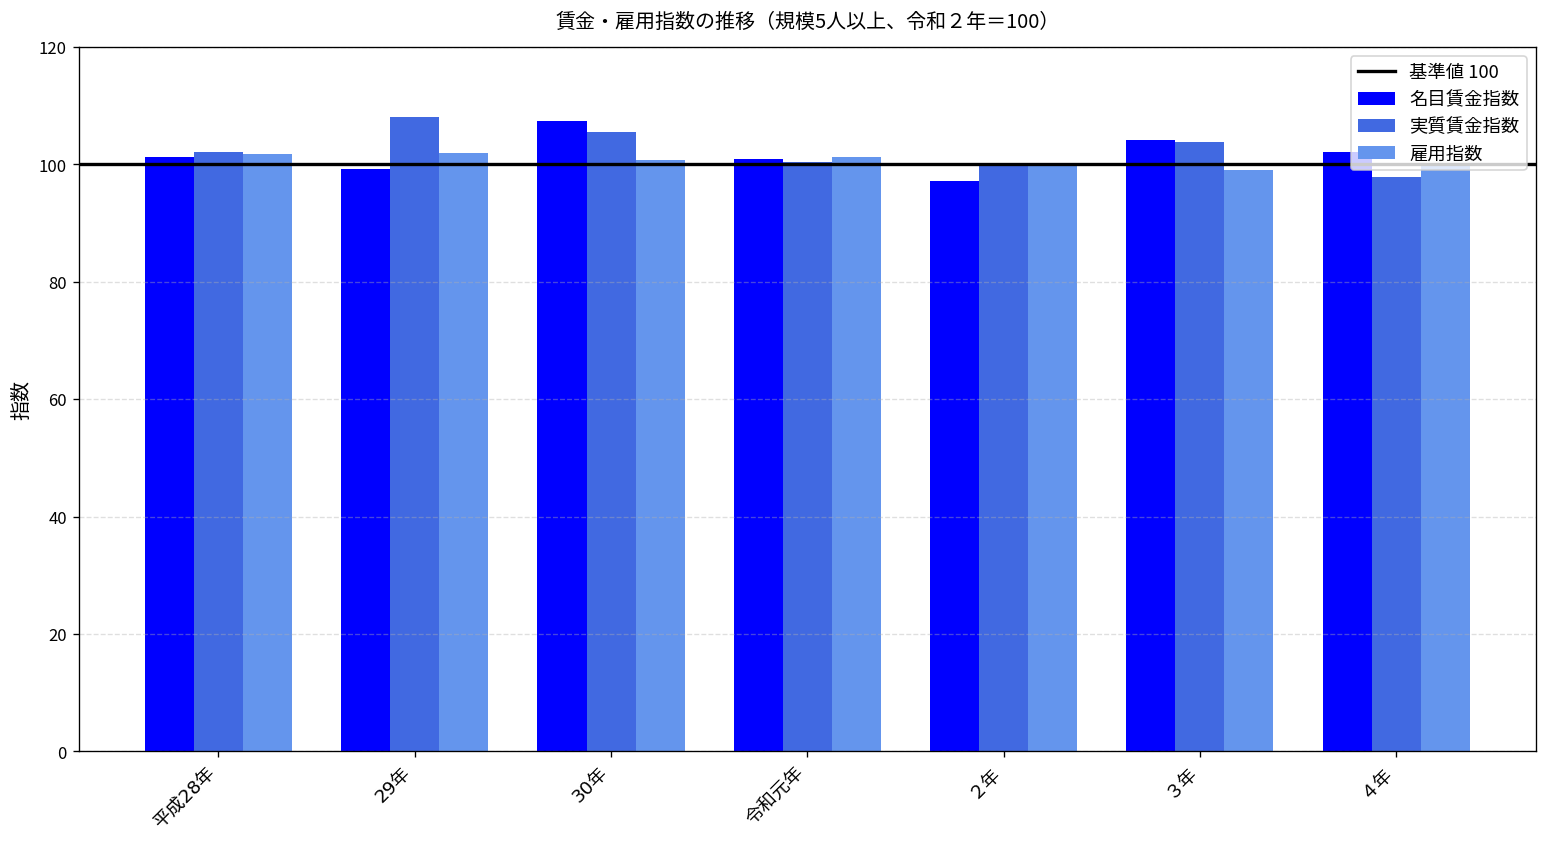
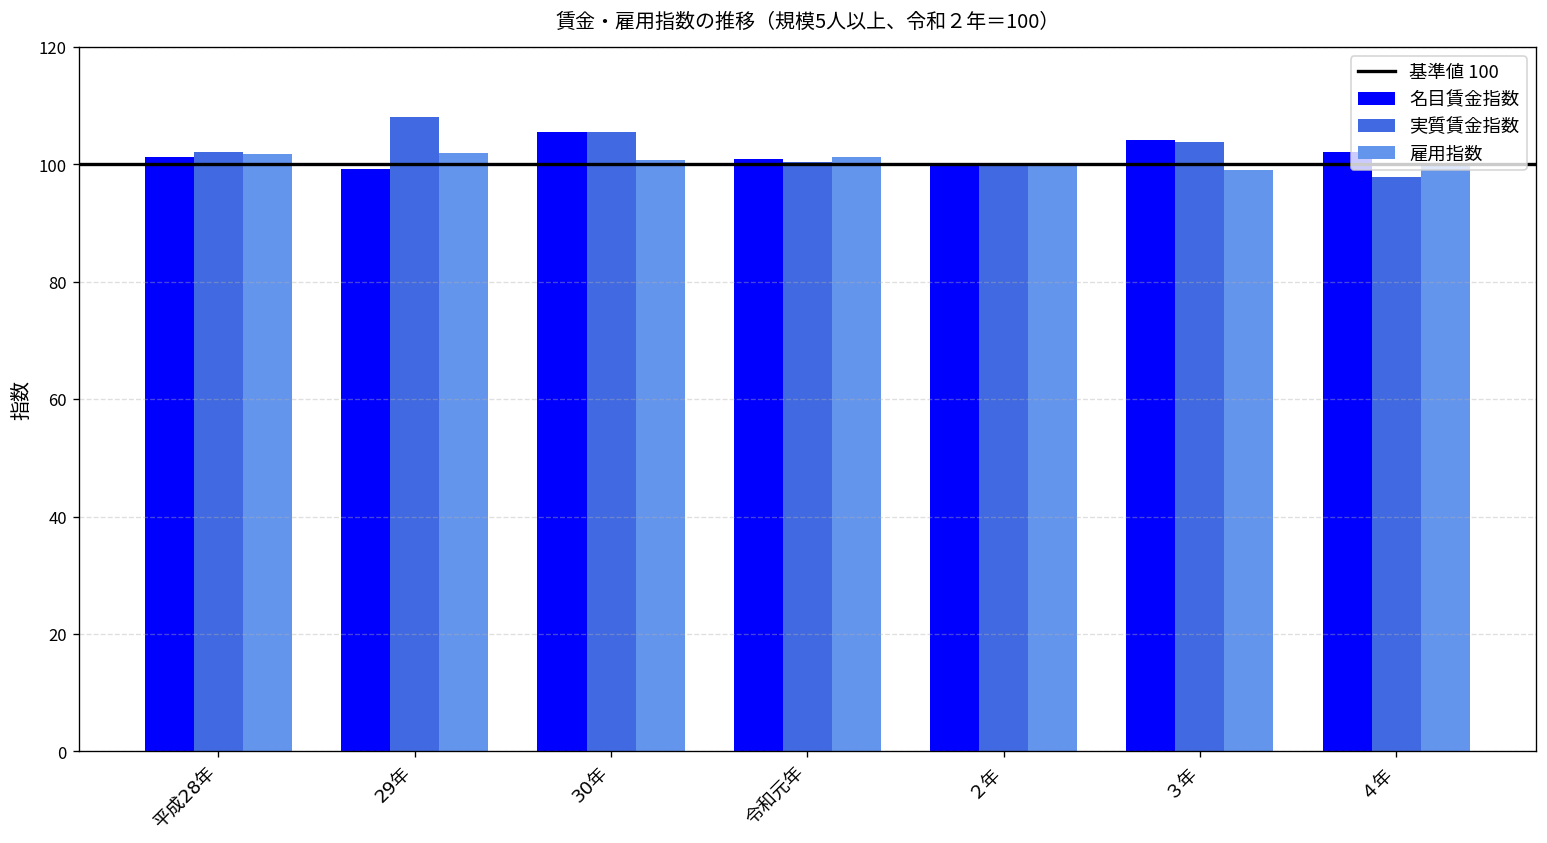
名目賃金指数, 30年: 107 -> 106
名目賃金指数, ２年: 97 -> 100
